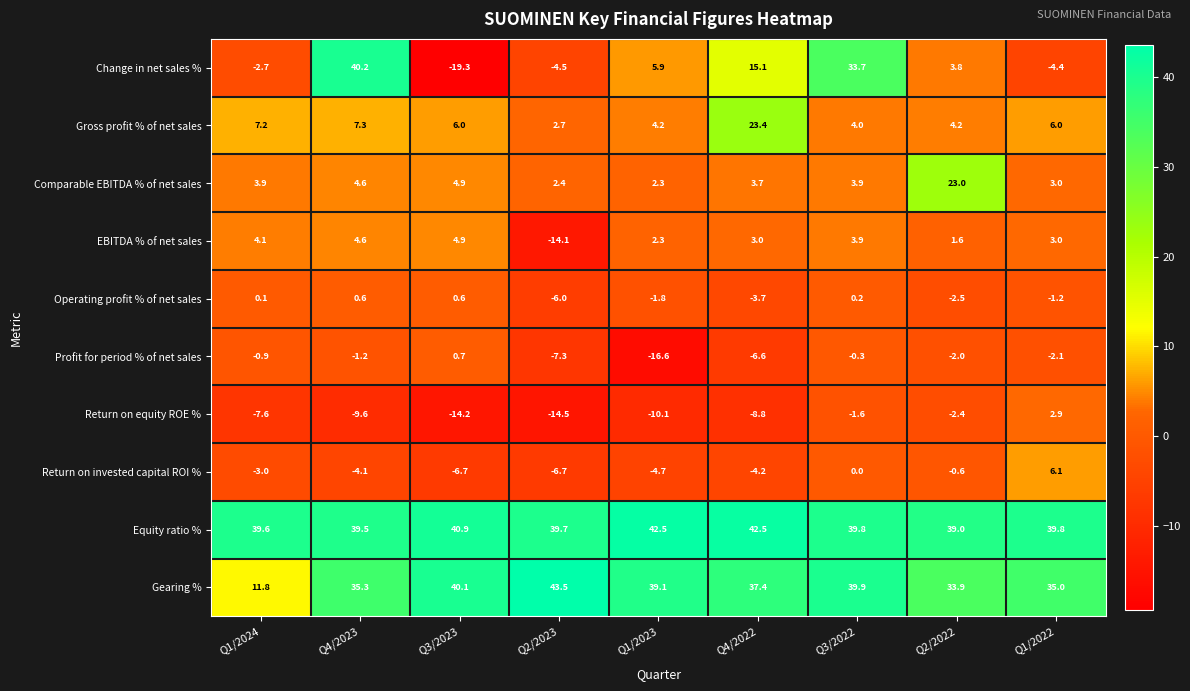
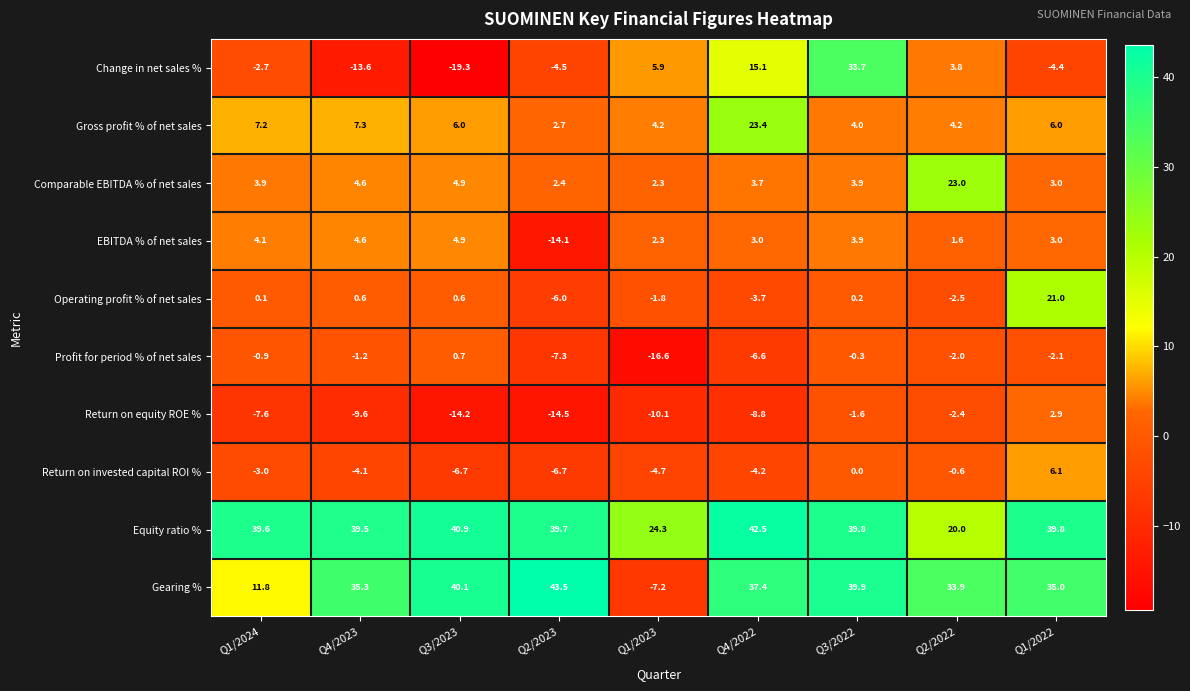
Change in net sales %, Q4/2023: 40.2 -> -13.6
Operating profit % of net sales, Q1/2022: -1.2 -> 21.0
Equity ratio %, Q1/2023: 42.5 -> 24.3
Equity ratio %, Q2/2022: 39.0 -> 20.0
Gearing %, Q1/2023: 39.1 -> -7.2
